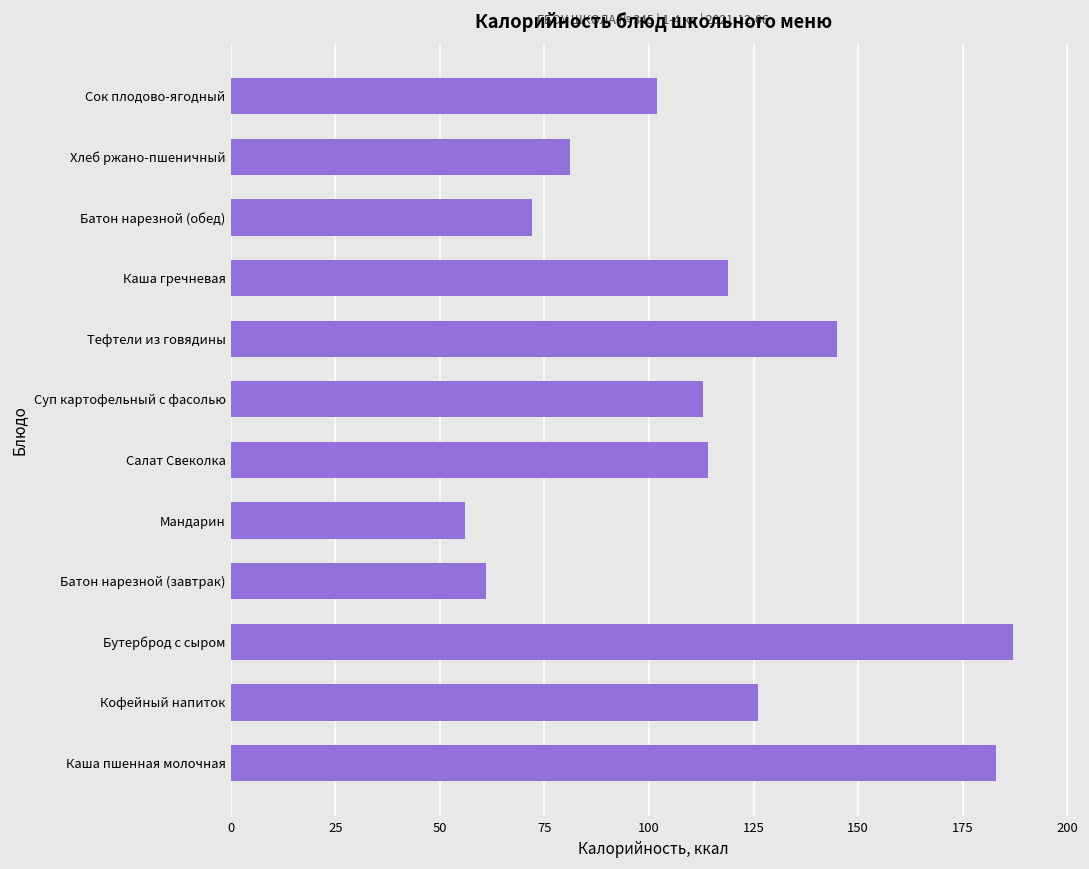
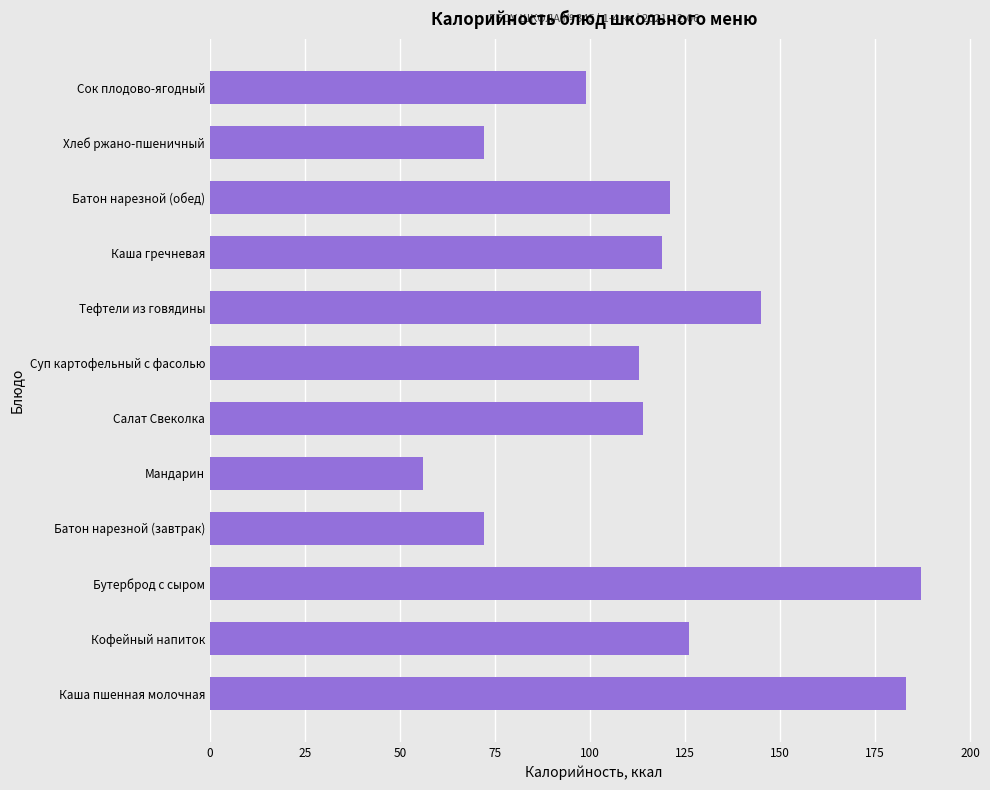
Сок плодово-ягодный: 102 -> 99
Хлеб ржано-пшеничный: 81 -> 72
Батон нарезной (обед): 72 -> 121
Батон нарезной (завтрак): 61 -> 72
